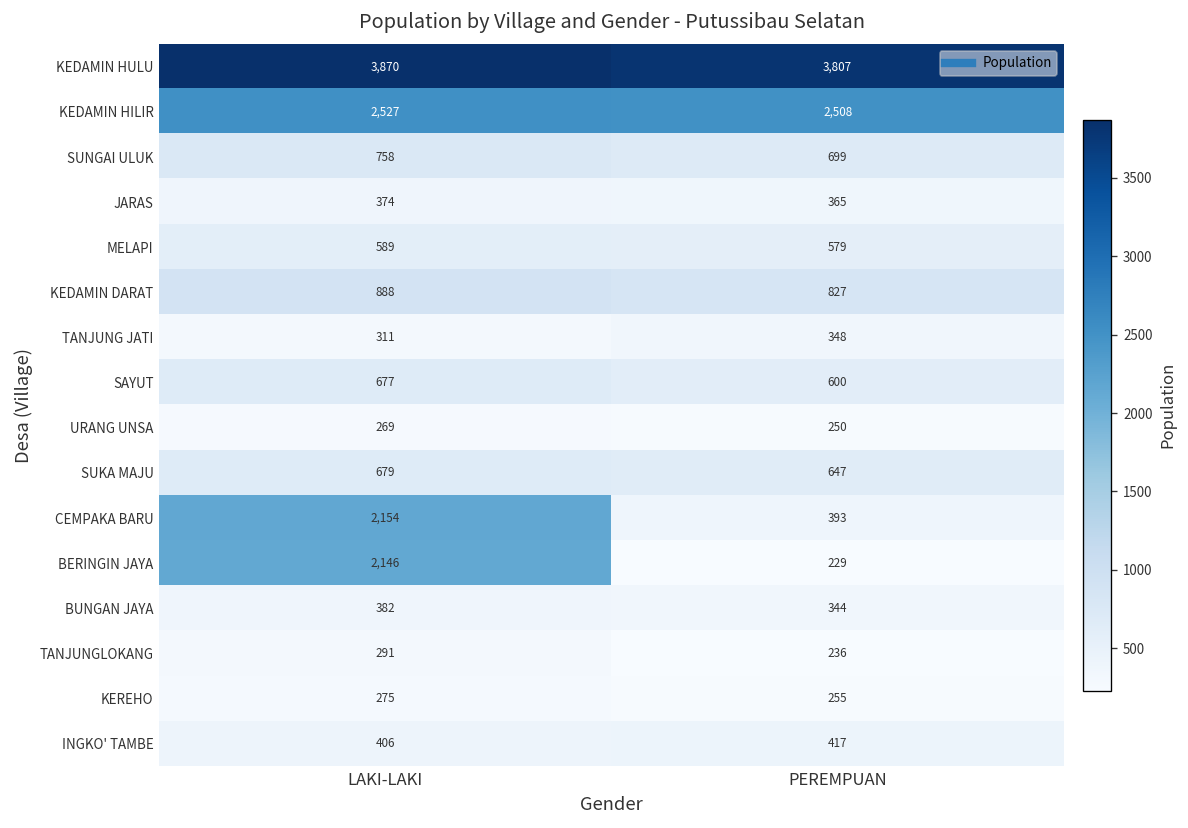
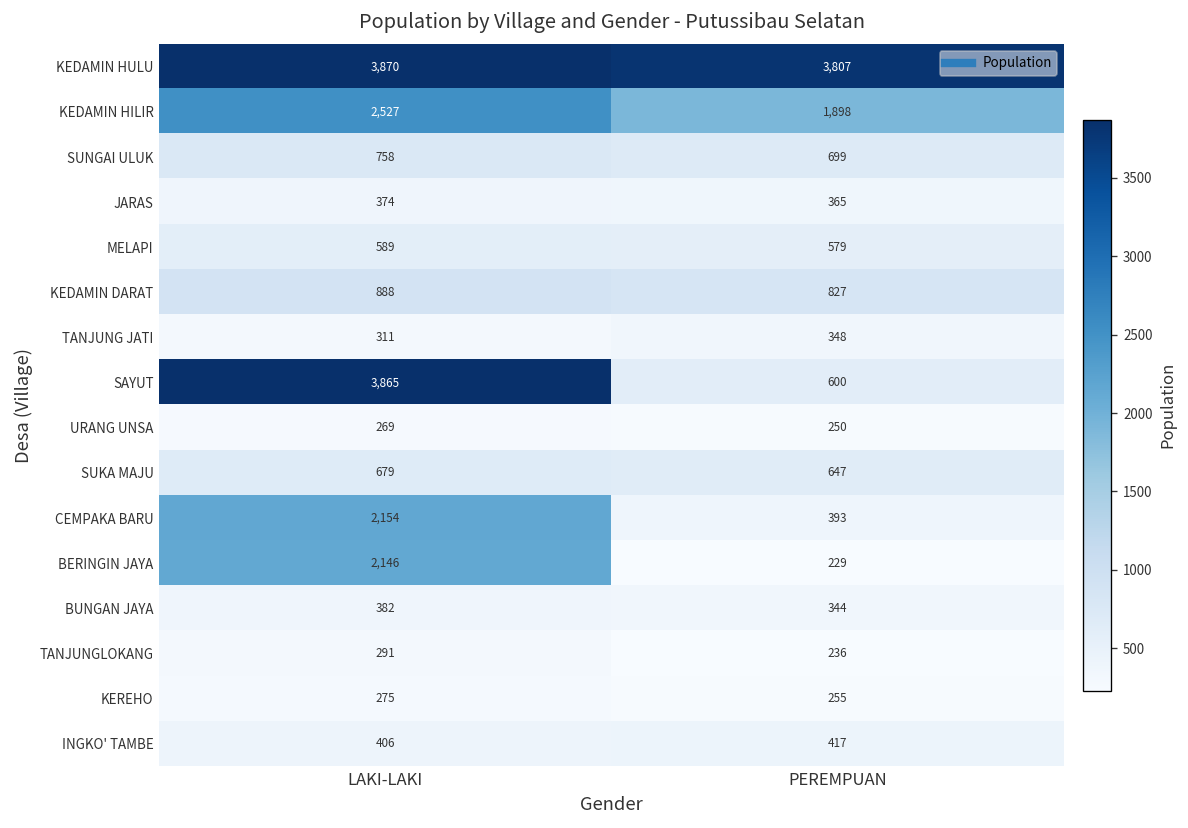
KEDAMIN HILIR, PEREMPUAN: 2,508 -> 1,898
SAYUT, LAKI-LAKI: 677 -> 3,865
